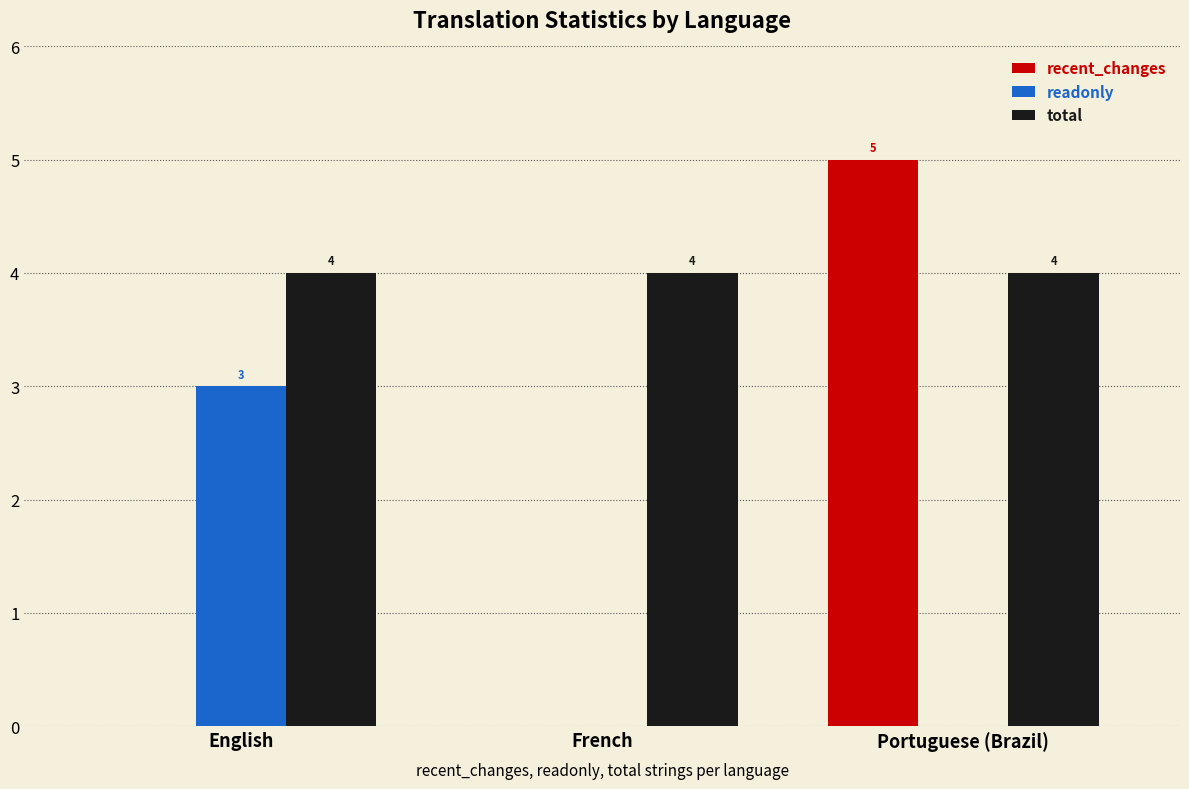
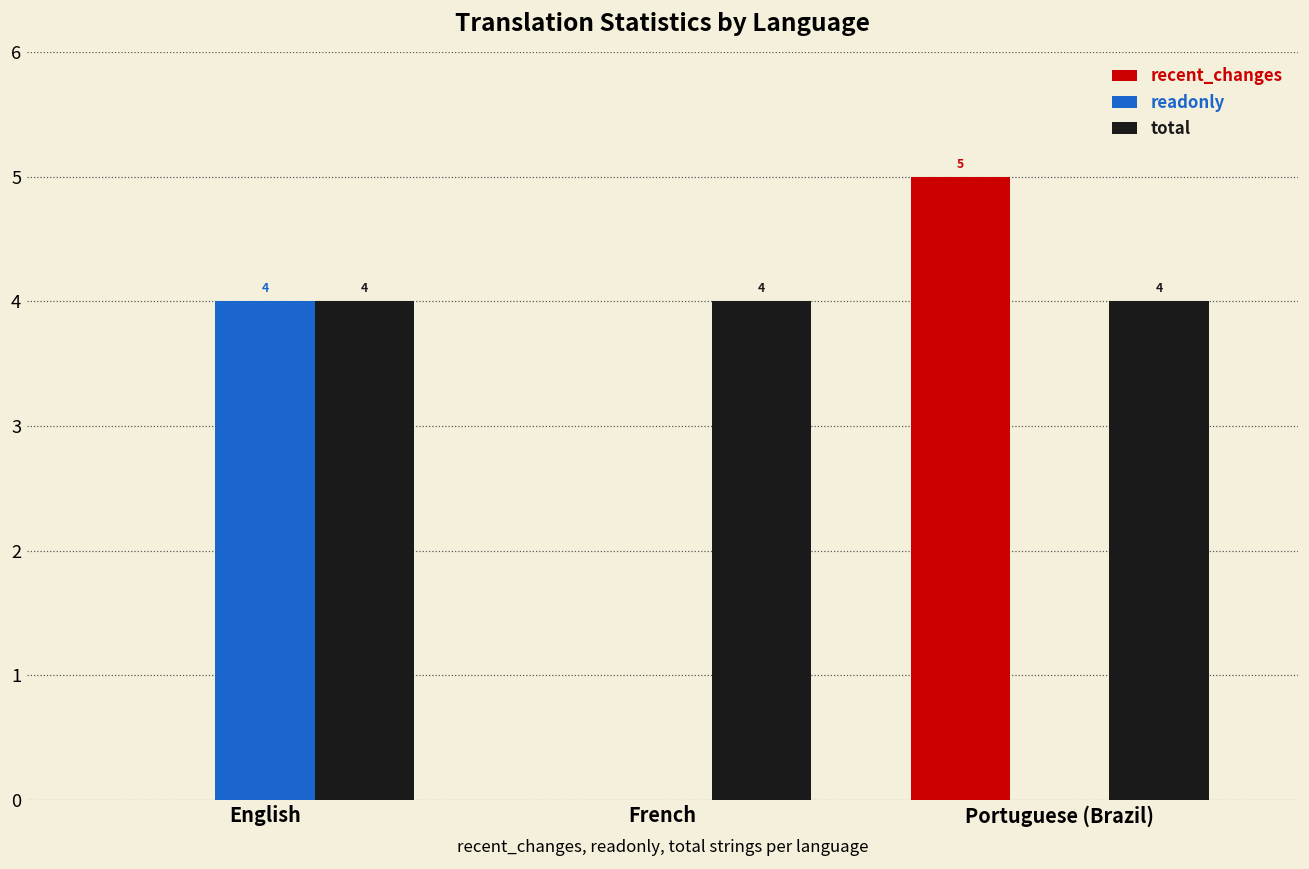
readonly, English: 3 -> 4
